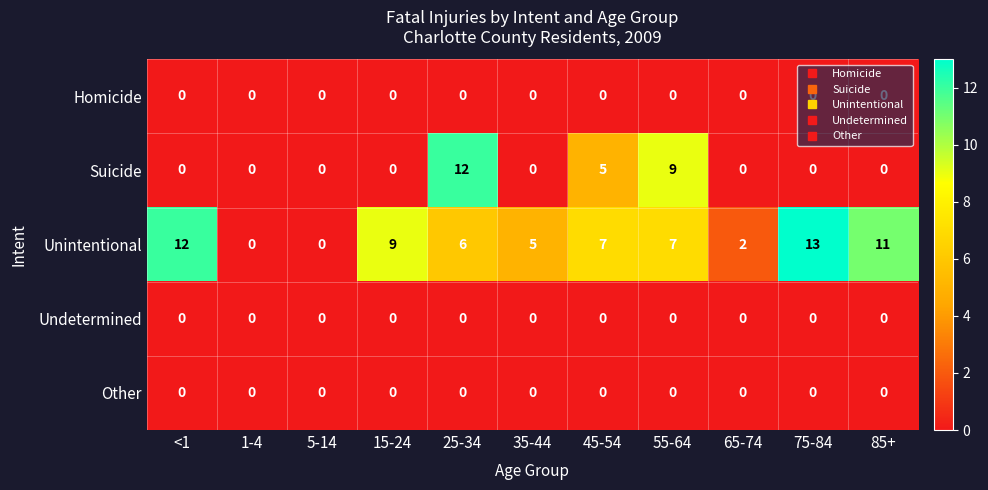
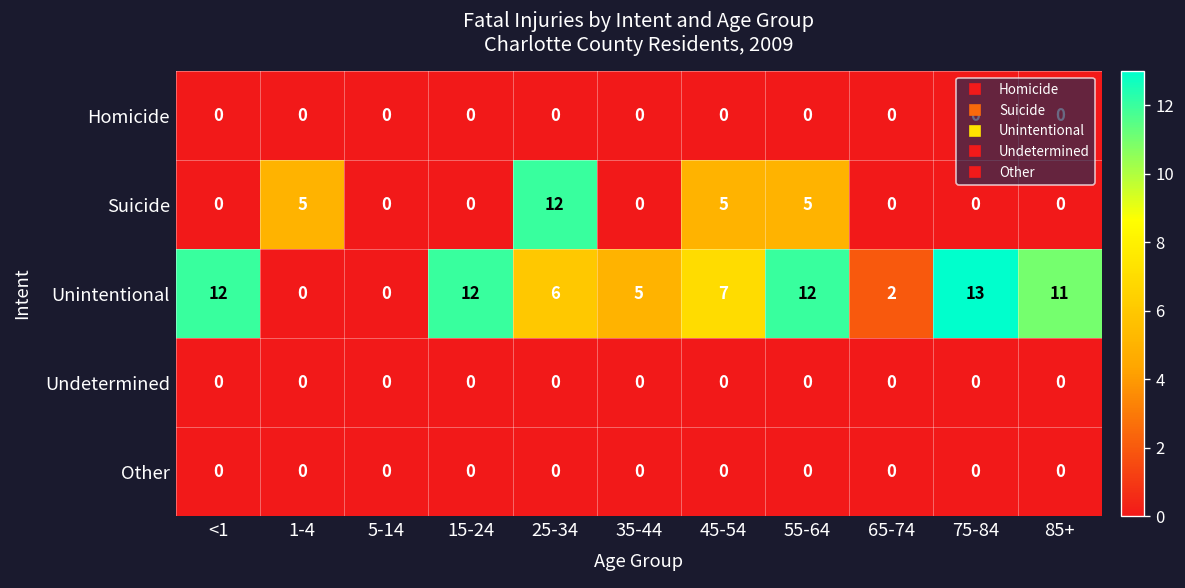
Suicide, 1-4: 0 -> 5
Suicide, 55-64: 9 -> 5
Unintentional, 15-24: 9 -> 12
Unintentional, 55-64: 7 -> 12
